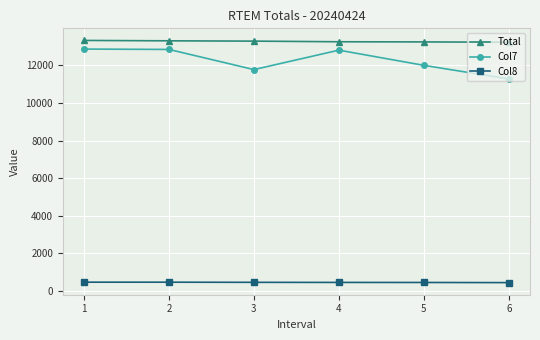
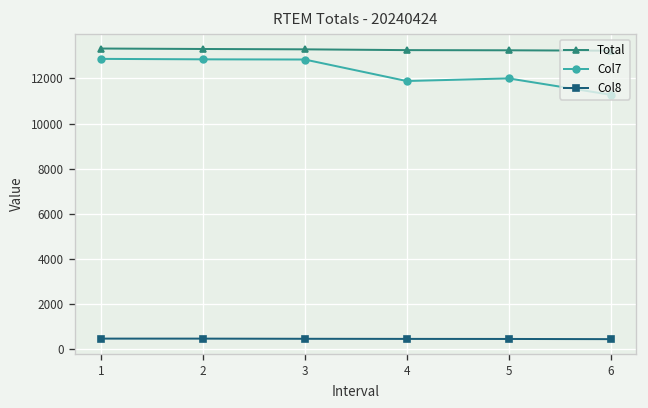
Col7, 3: 11800 -> 12800
Col7, 4: 12800 -> 11900
